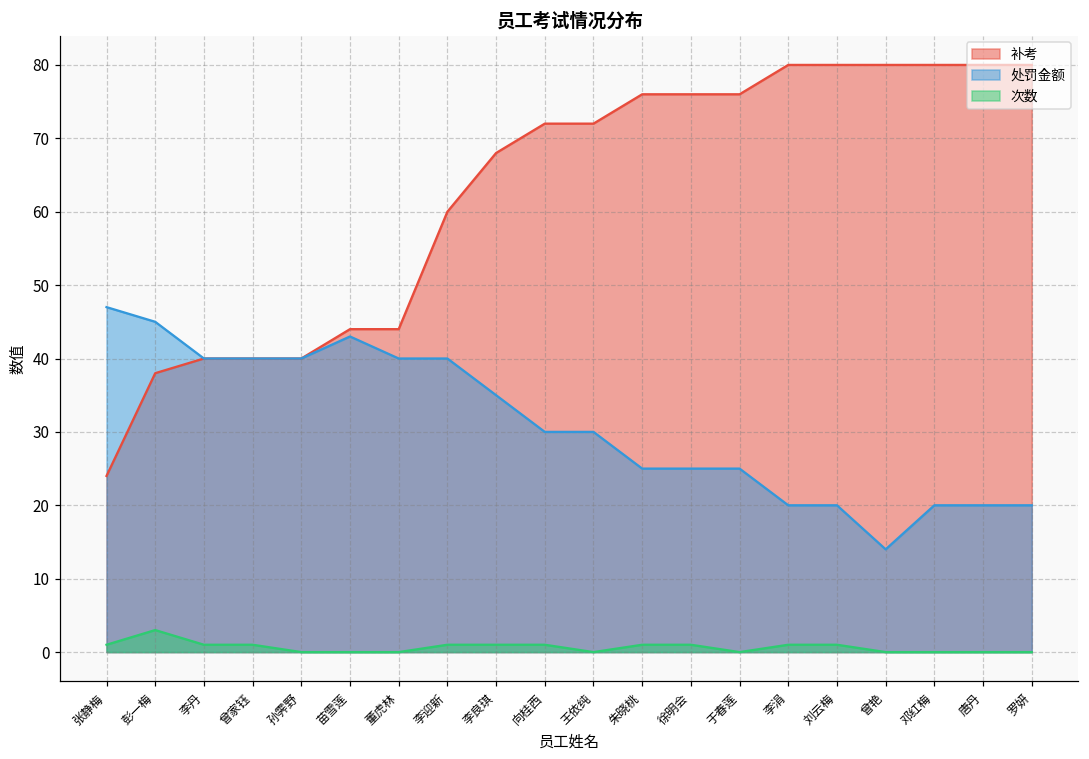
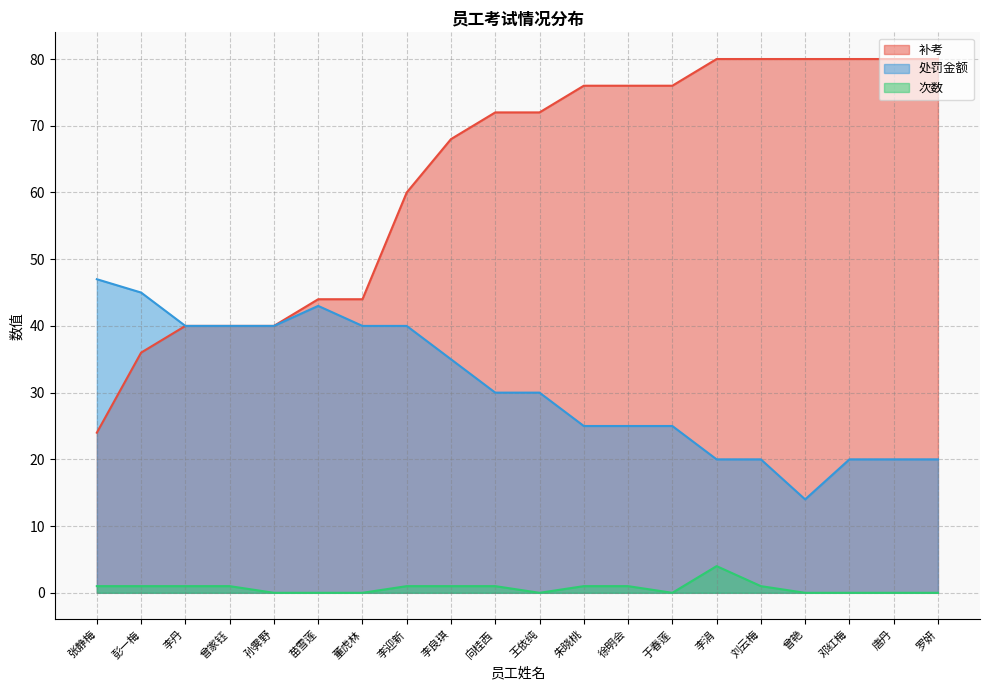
补考, 彭一梅: 38 -> 36
次数, 彭一梅: 3 -> 1
次数, 李涓: 1 -> 4
